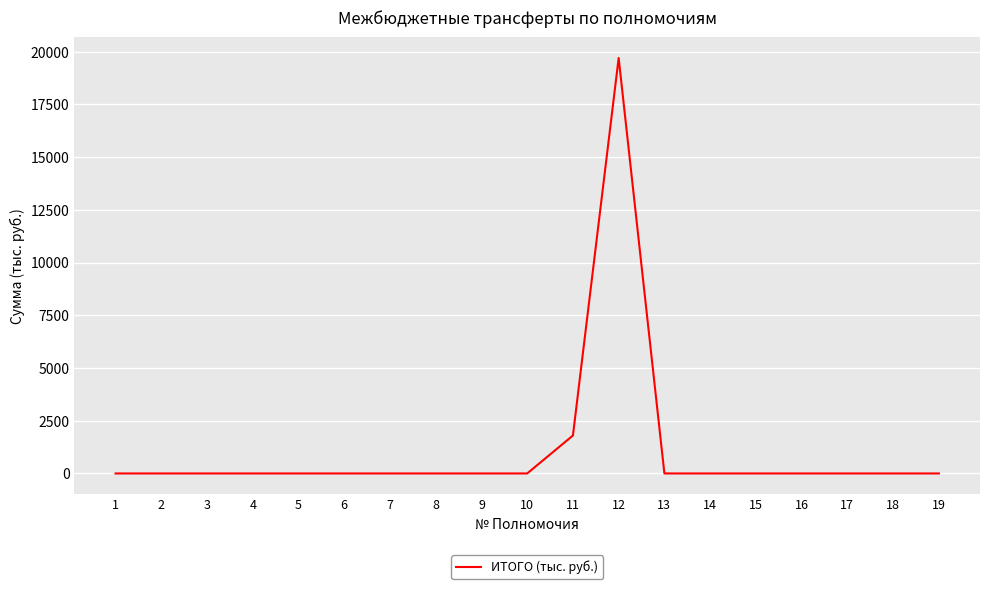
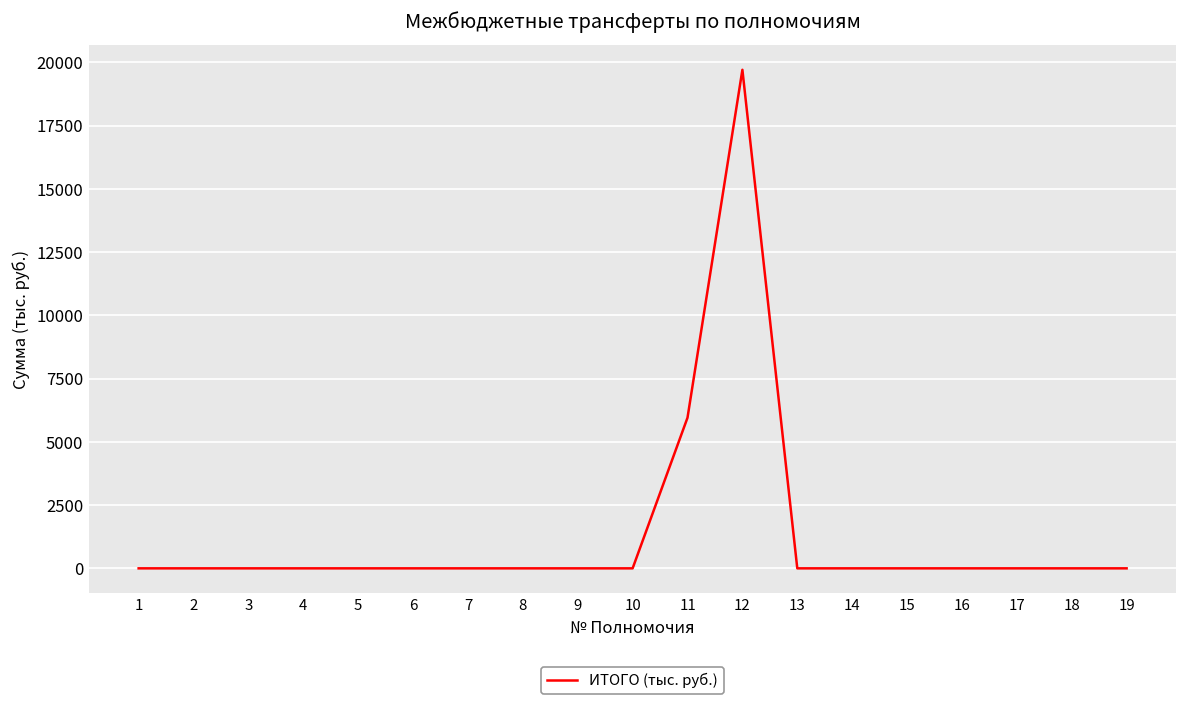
11: 1800 -> 6000
